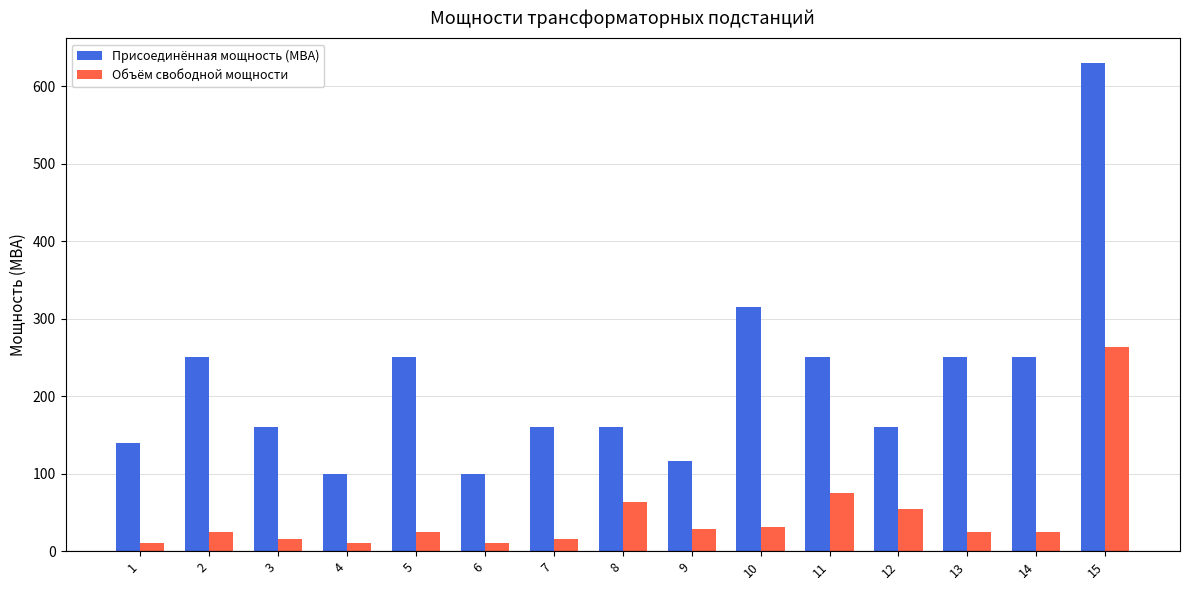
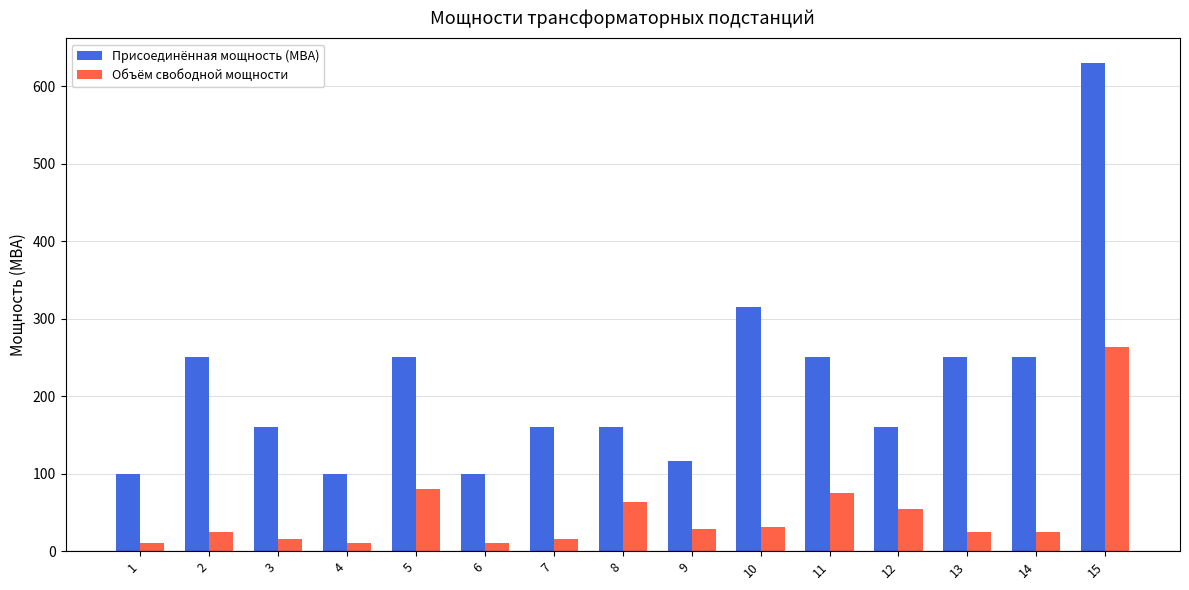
Присоединённая мощность (МВА), 1: 140 -> 100
Объём свободной мощности, 5: 30 -> 80
